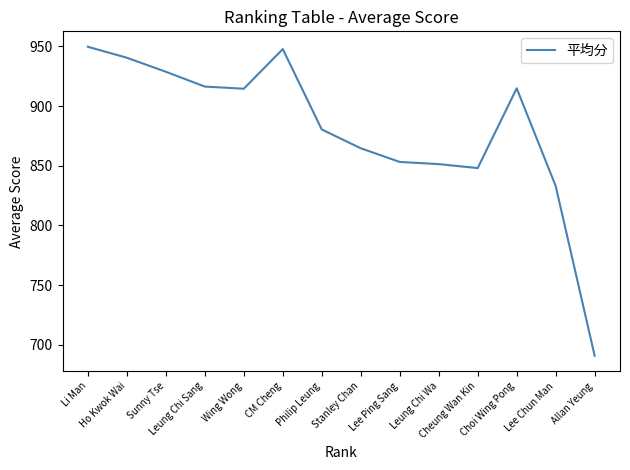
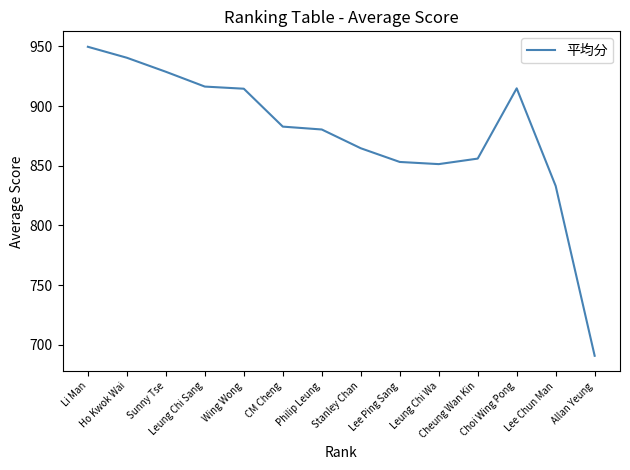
CM Cheng: 948 -> 883
Cheung Wan Kin: 848 -> 856
